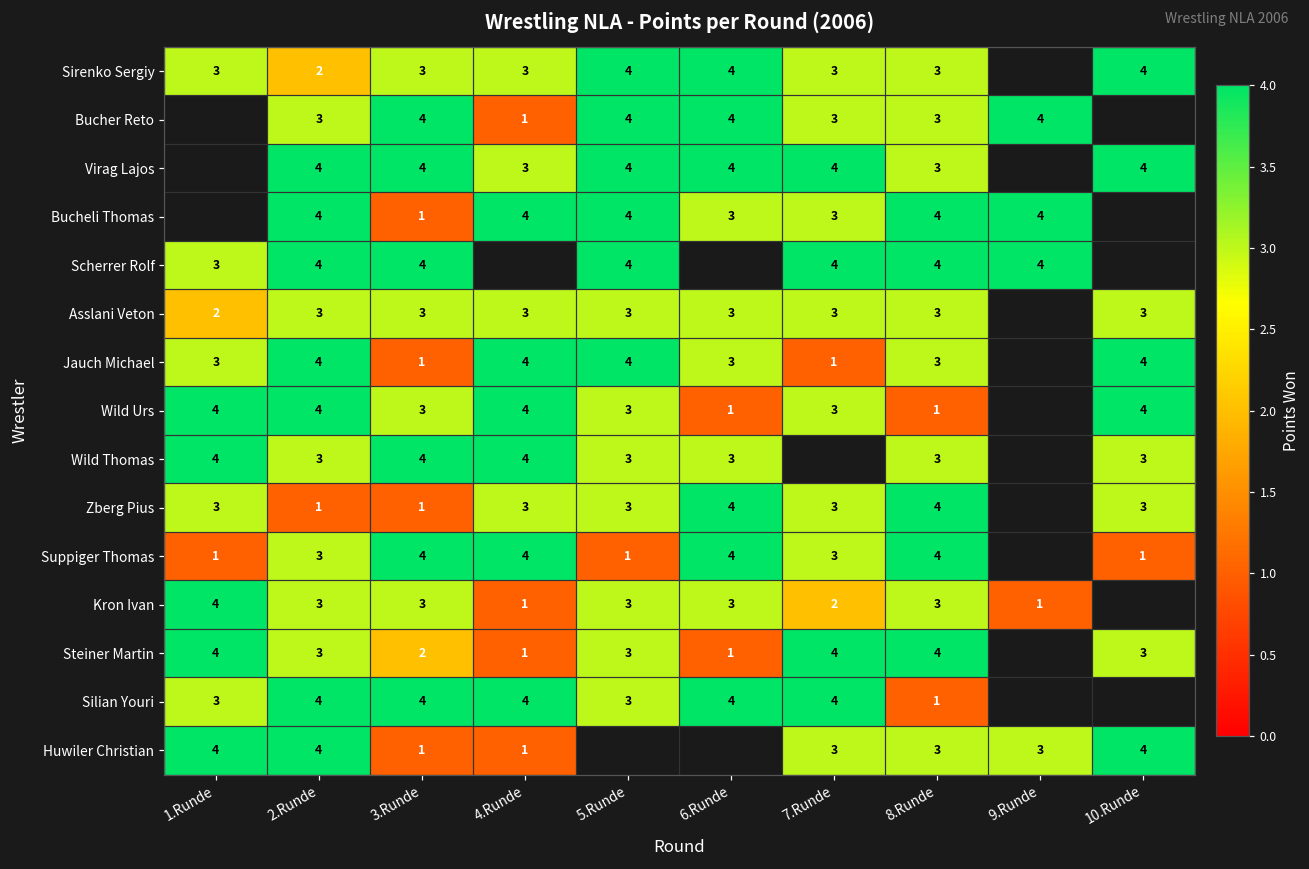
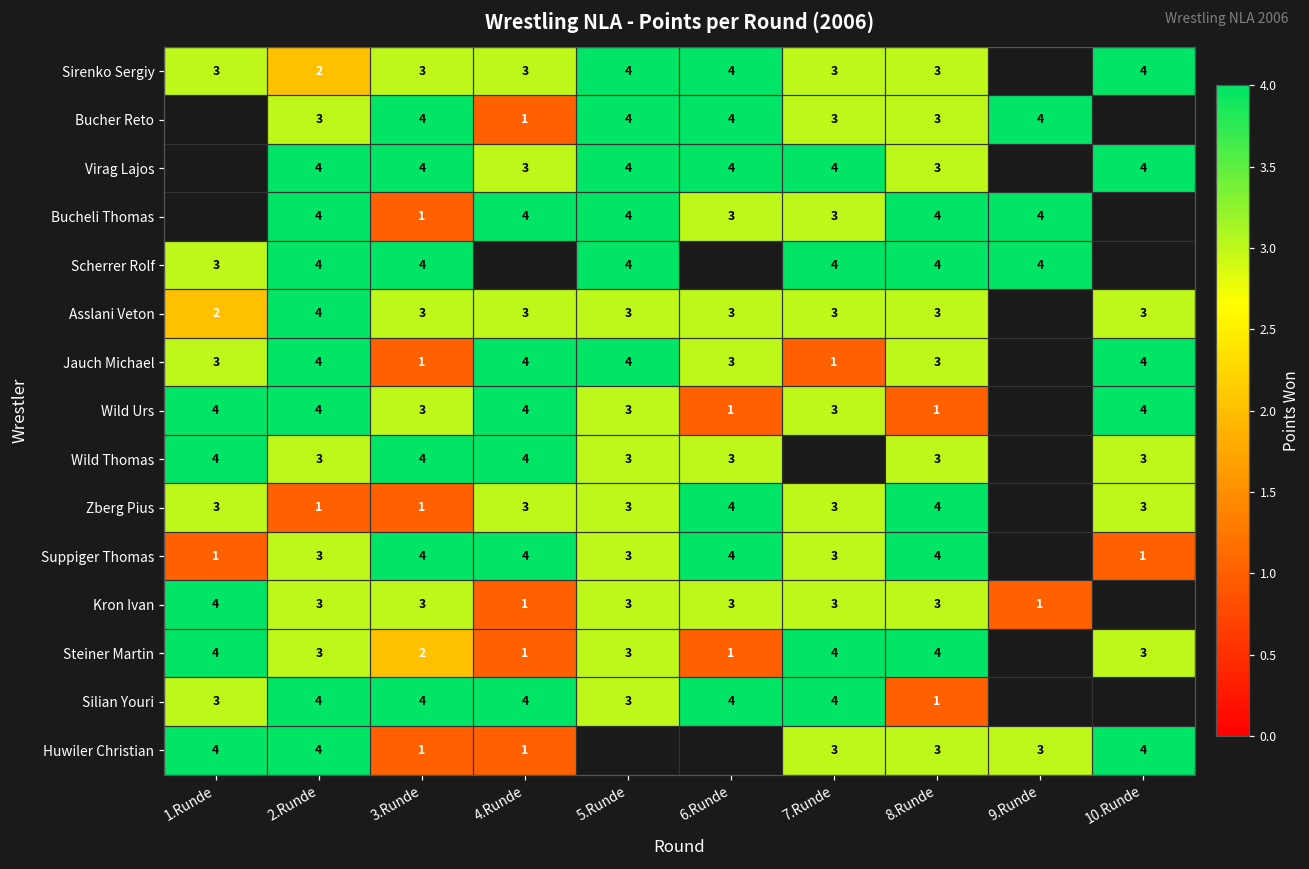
Asslani Veton, 2.Runde: 3 -> 4
Suppiger Thomas, 5.Runde: 1 -> 3
Kron Ivan, 7.Runde: 2 -> 3
